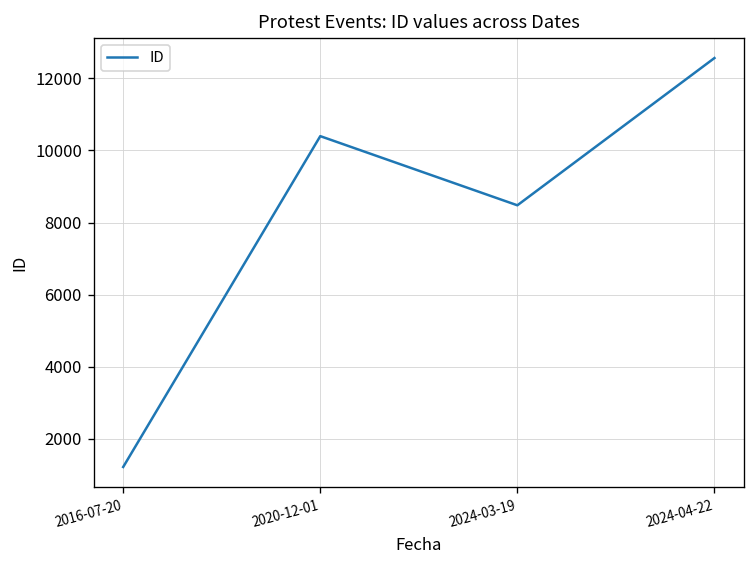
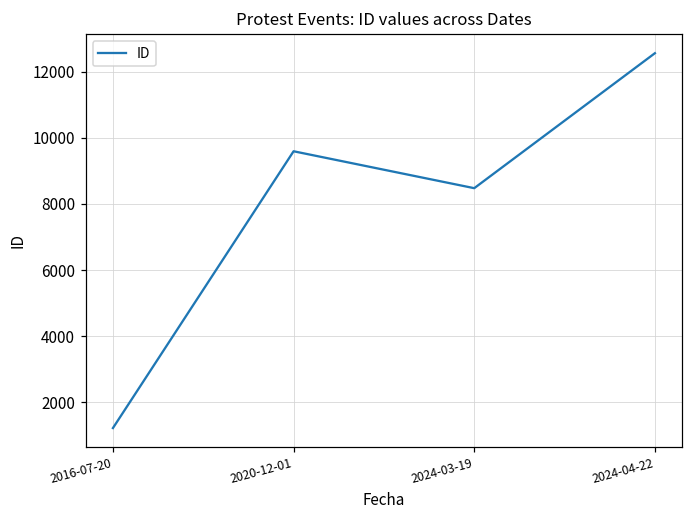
2020-12-01: 10400 -> 9600
